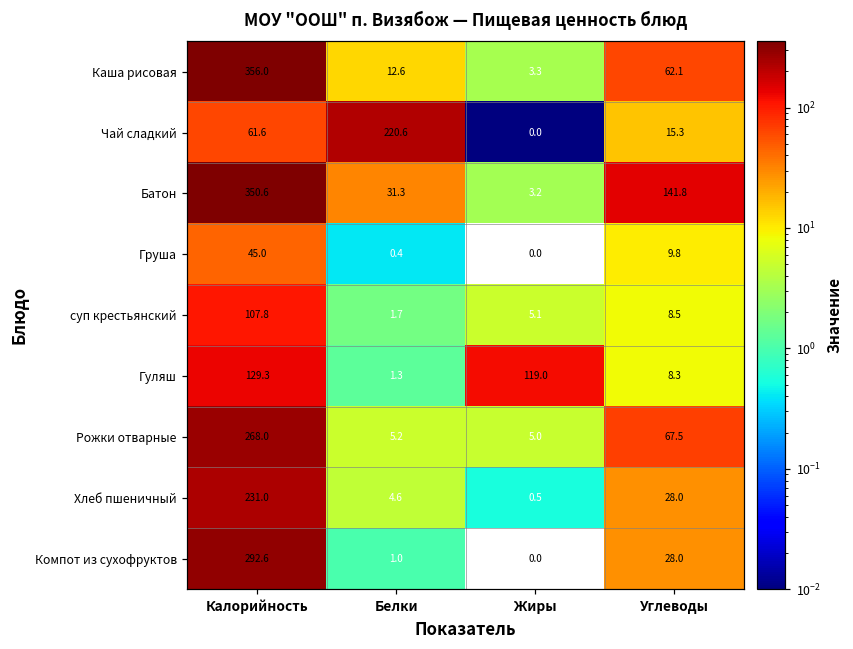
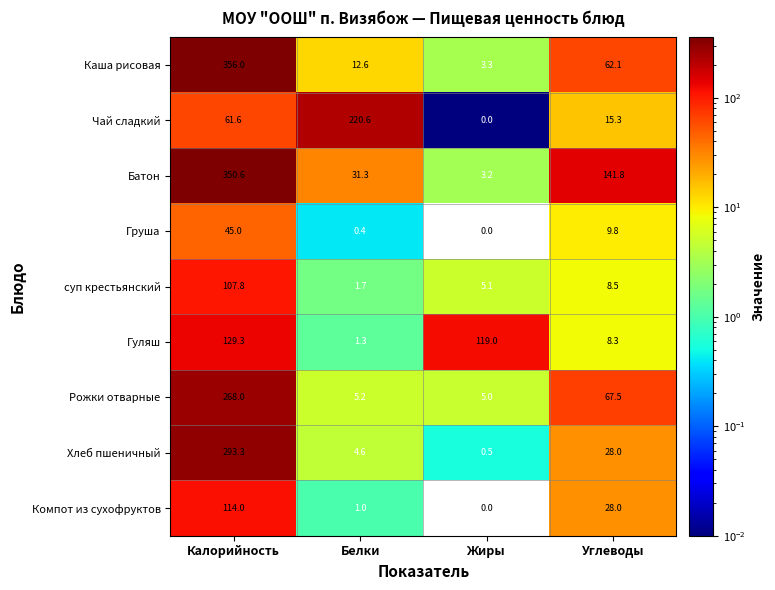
Хлеб пшеничный, Калорийность: 231.0 -> 293.3
Компот из сухофруктов, Калорийность: 292.6 -> 114.0
